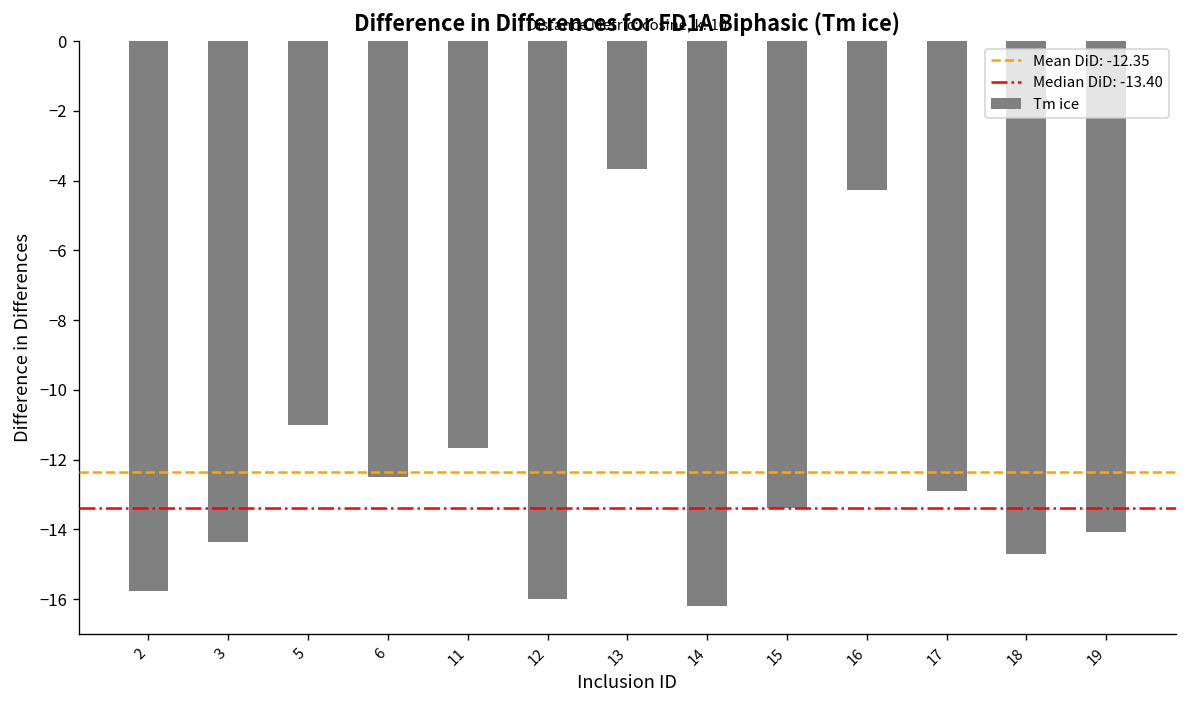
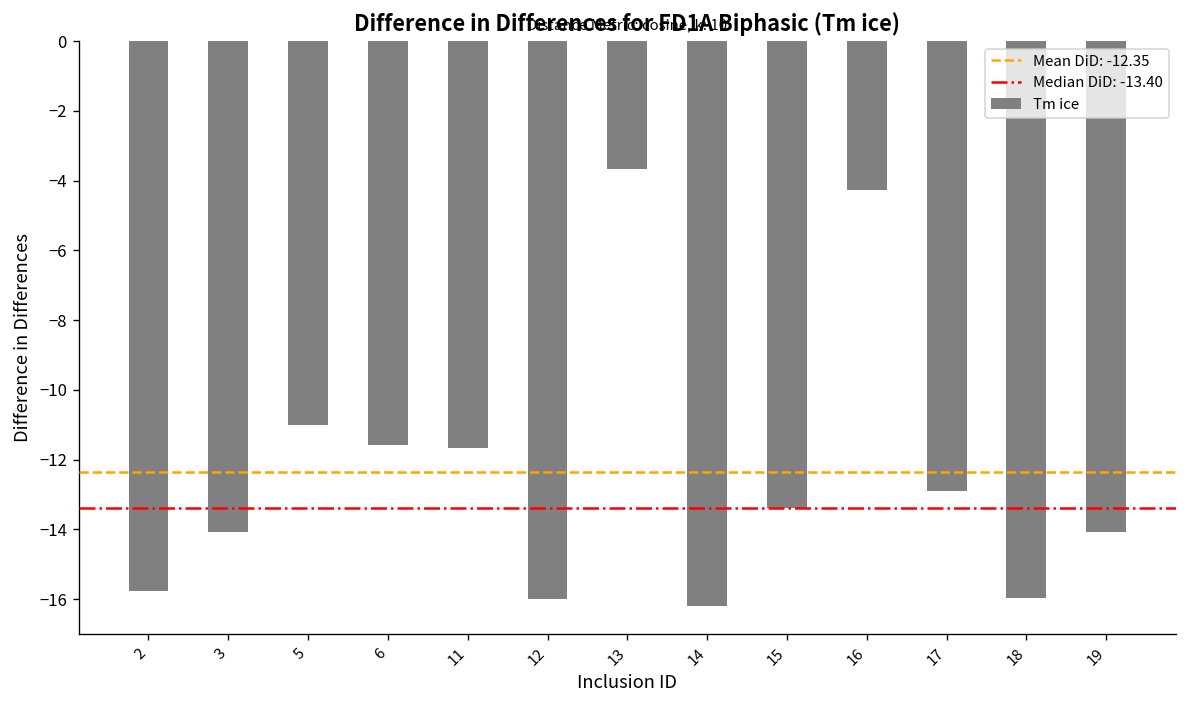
3: -14.4 -> -14.1
6: -12.5 -> -11.6
18: -14.7 -> -16.0
